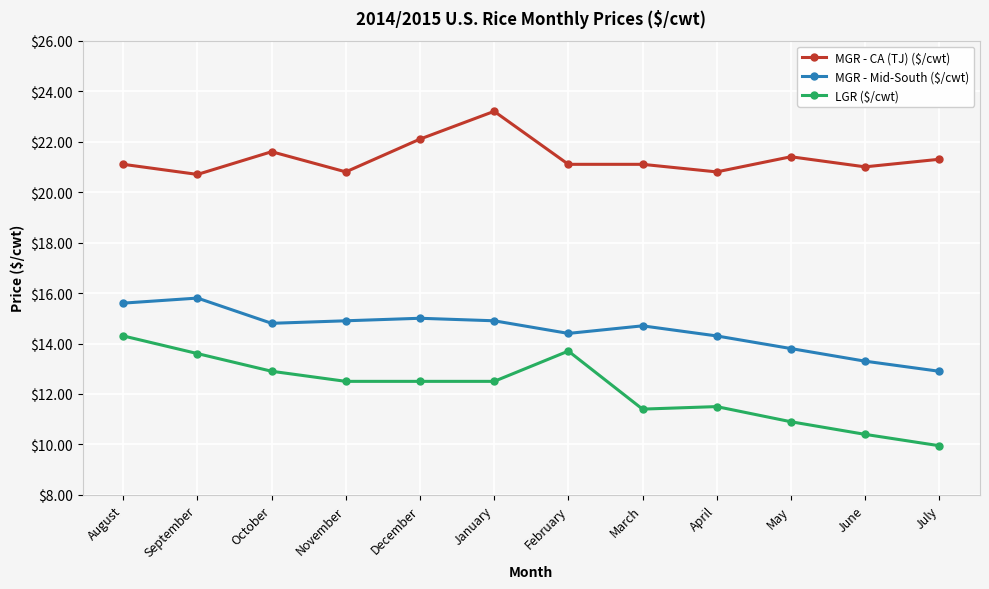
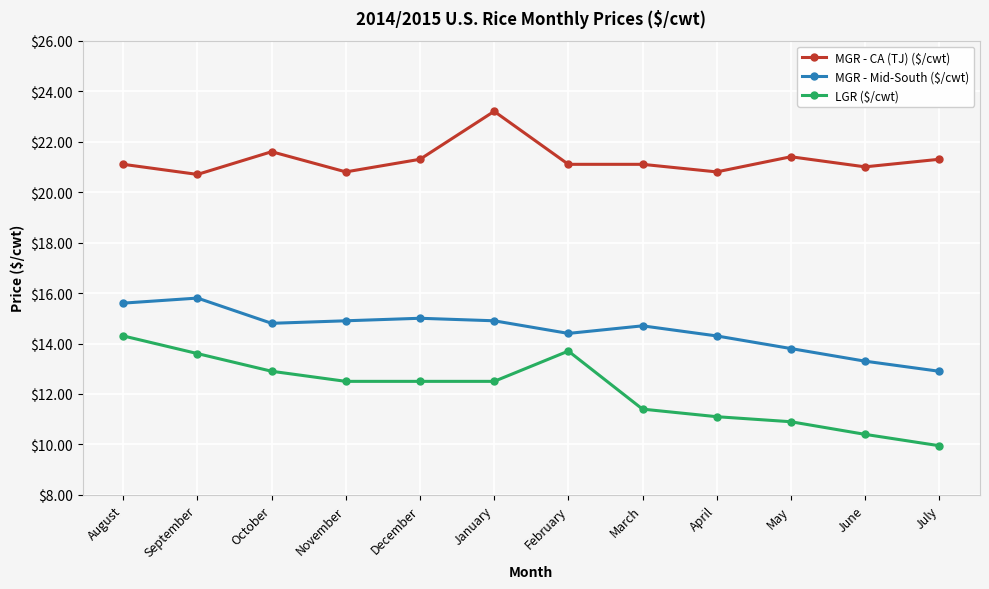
MGR - CA (TJ) ($/cwt), December: $22.1 -> $21.3
LGR ($/cwt), April: $11.5 -> $11.1
